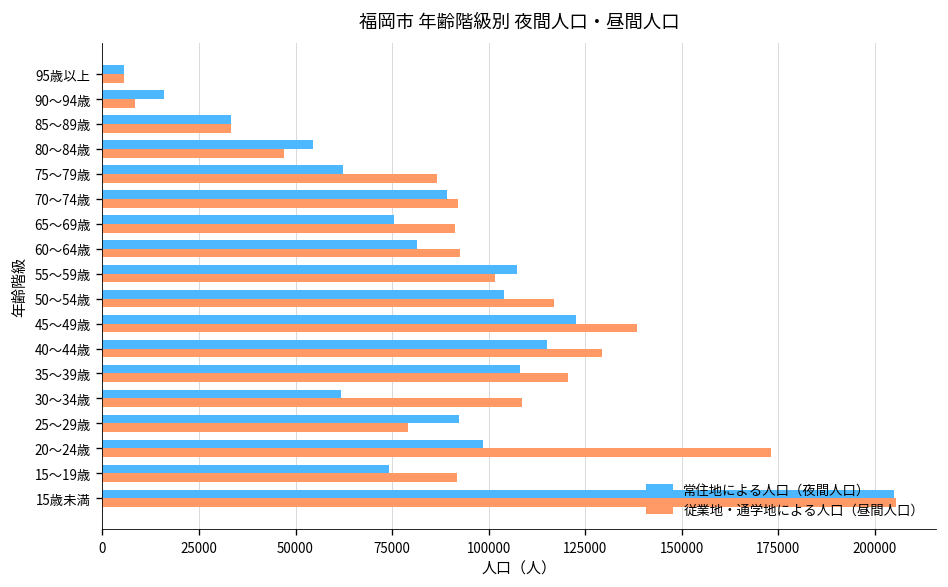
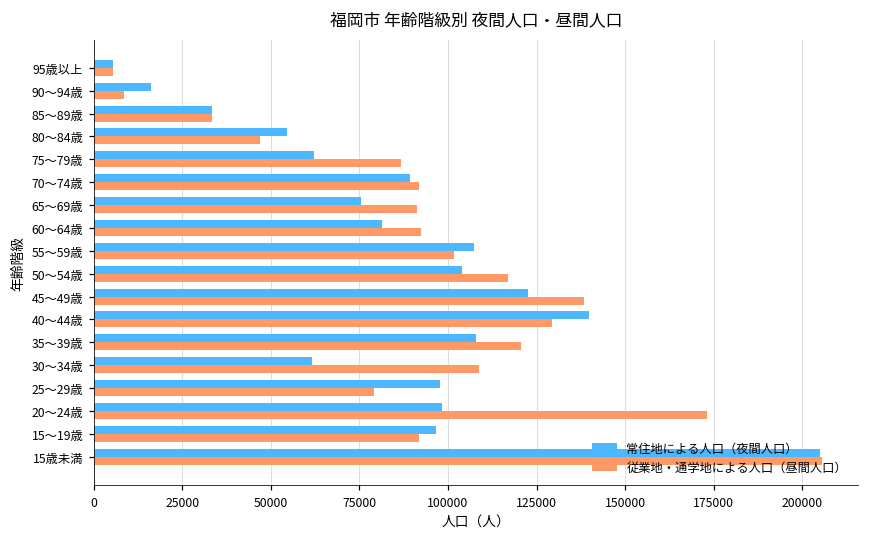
常住地による人口（夜間人口）, 40～44歳: 115000 -> 140000
常住地による人口（夜間人口）, 25～29歳: 92000 -> 98000
常住地による人口（夜間人口）, 15～19歳: 74000 -> 97000
